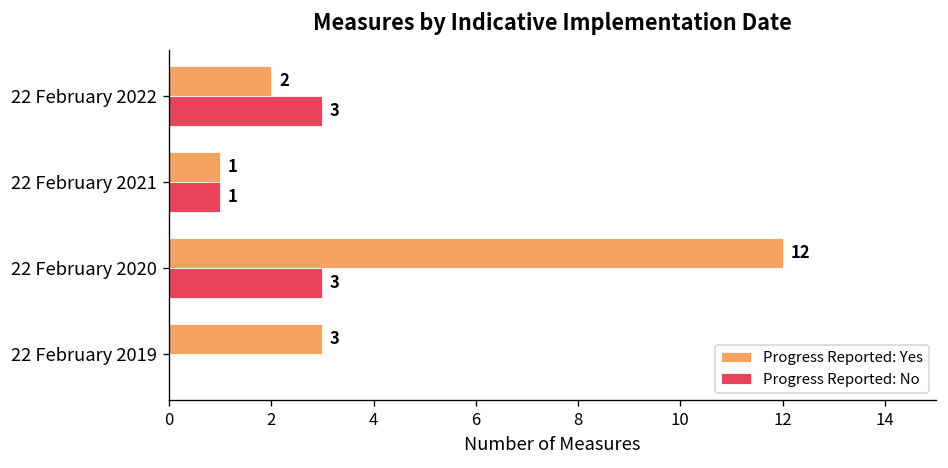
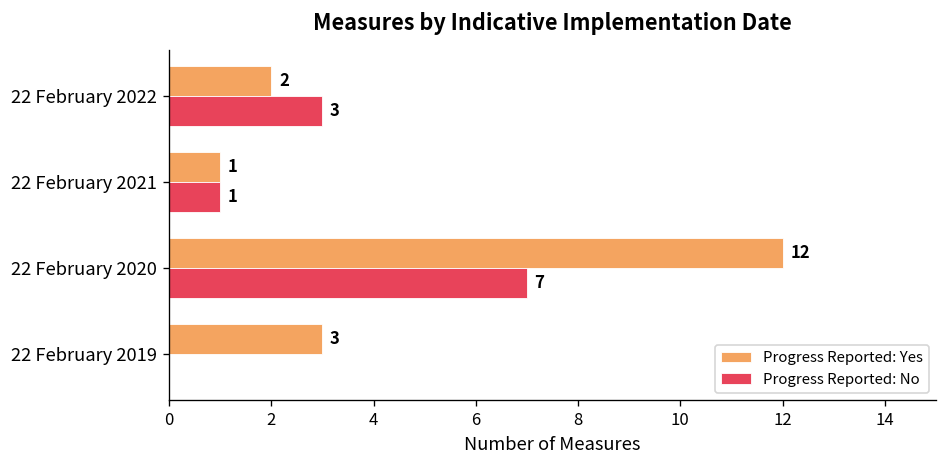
Progress Reported: No, 22 February 2020: 3 -> 7
